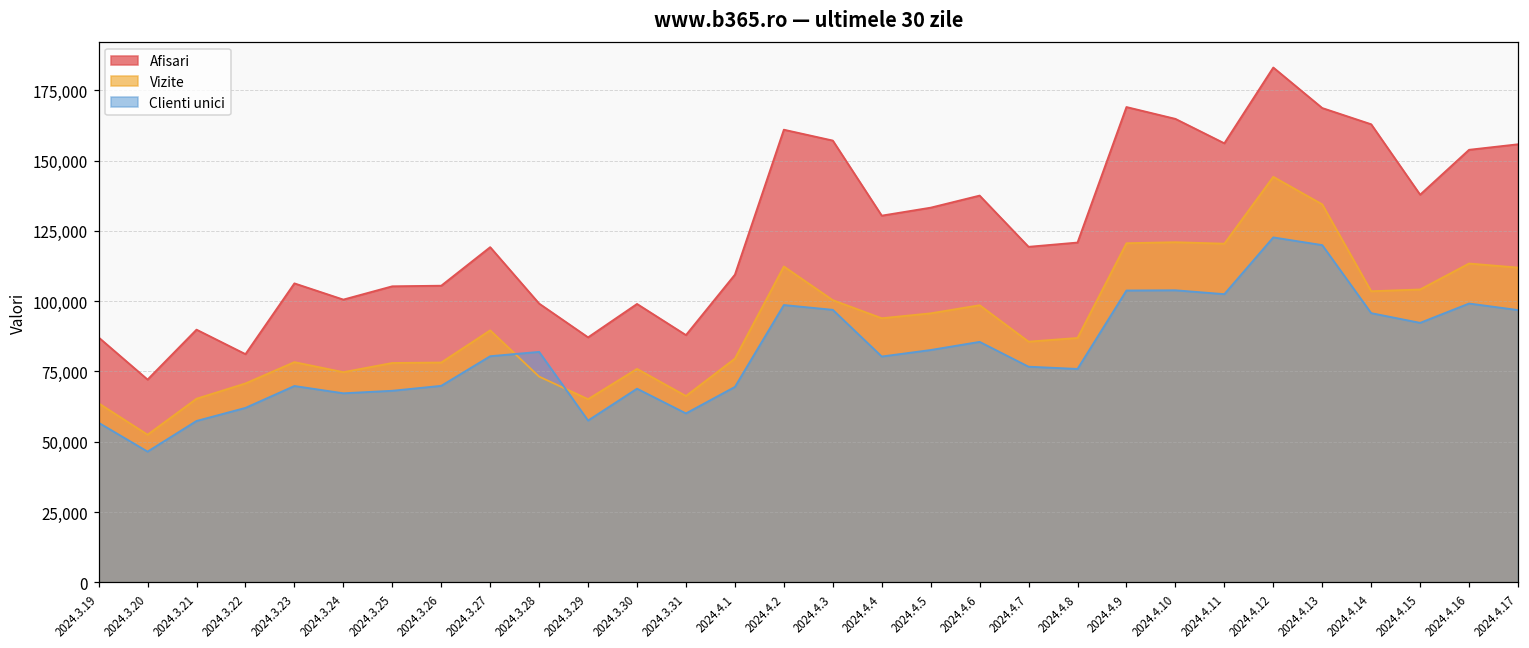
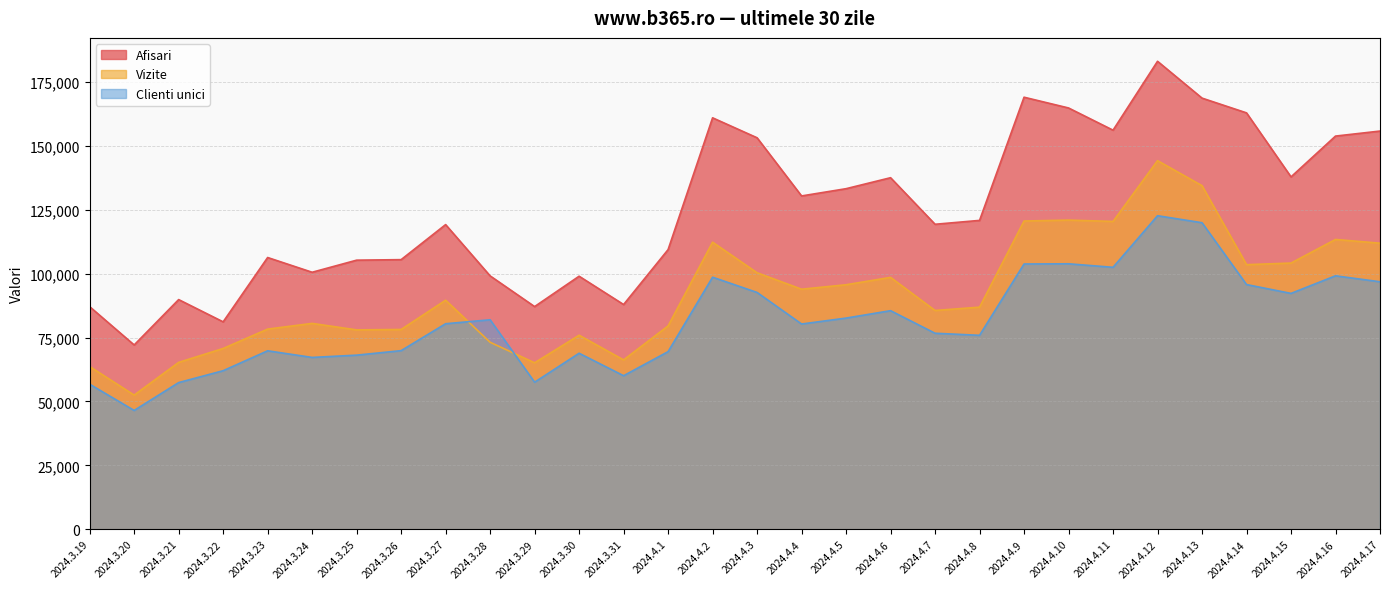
Vizite, 2024.3.24: 75,000 -> 81,000
Afisari, 2024.4.3: 157,000 -> 153,000
Clienti unici, 2024.4.3: 97,000 -> 93,000
